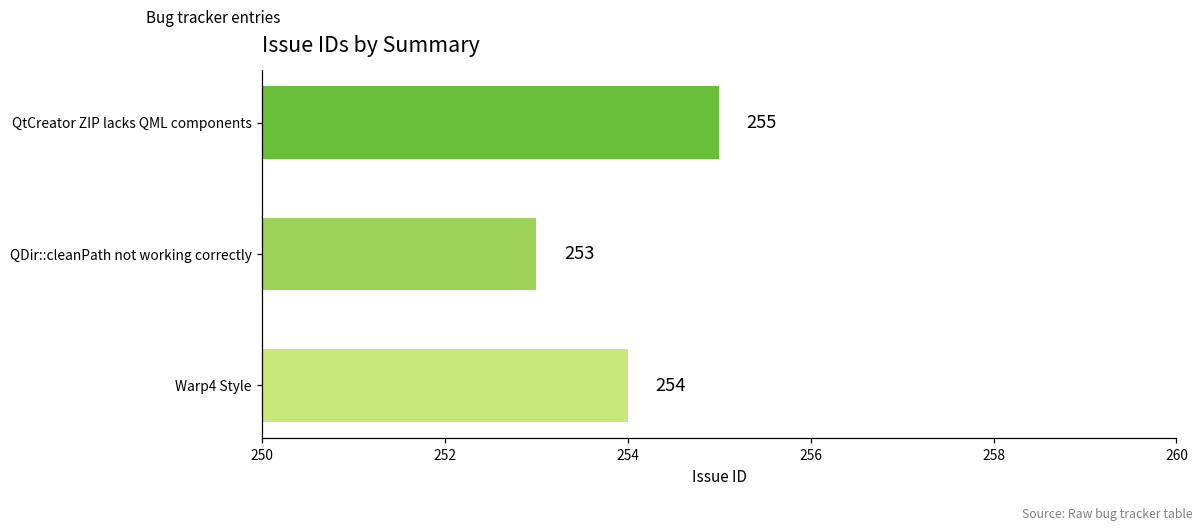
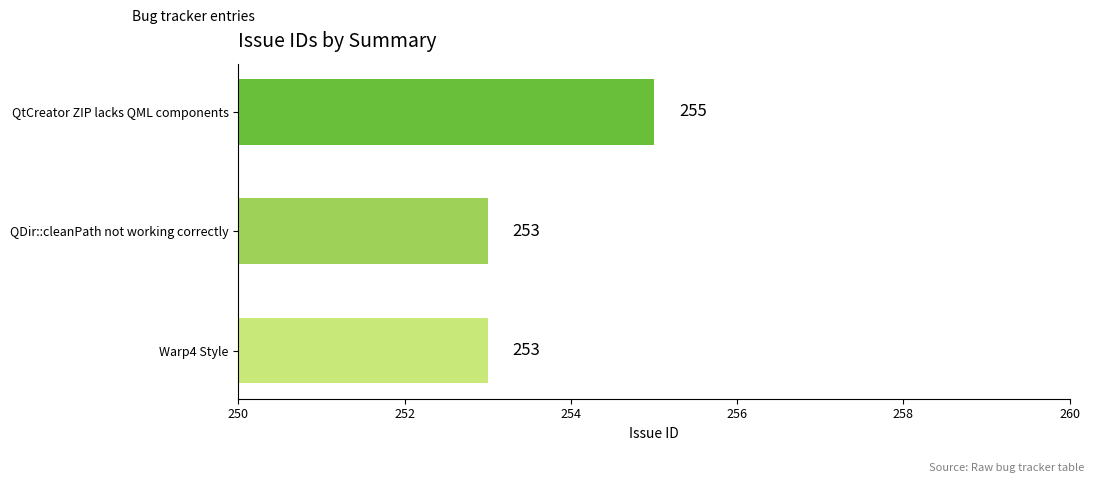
Warp4 Style: 254 -> 253
